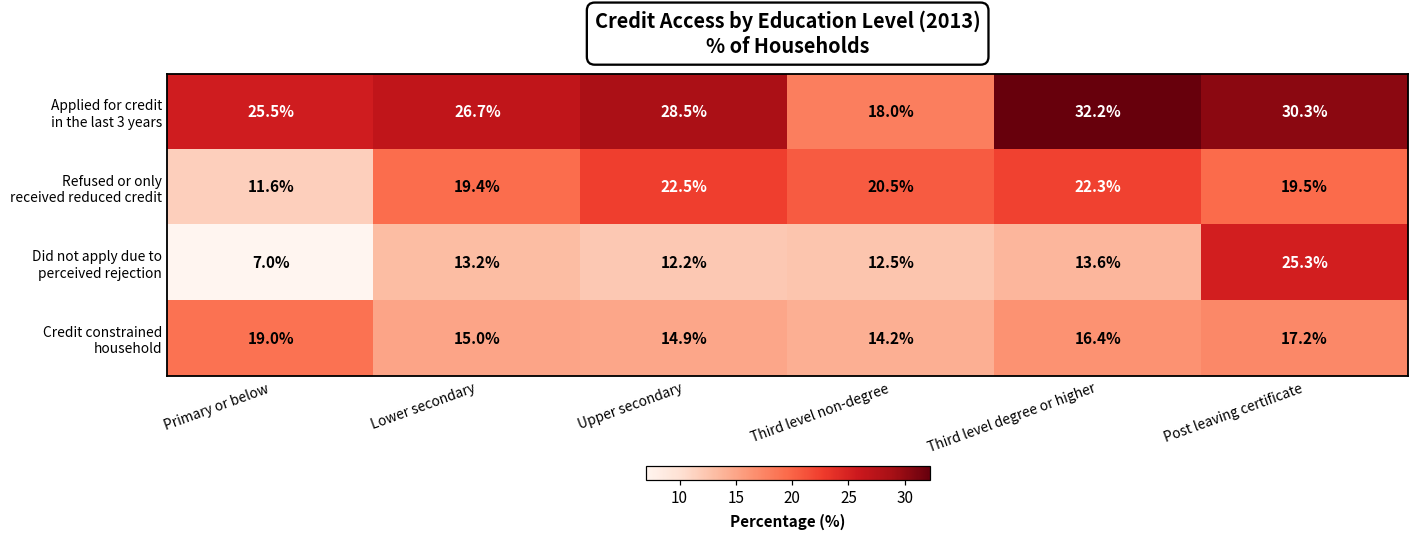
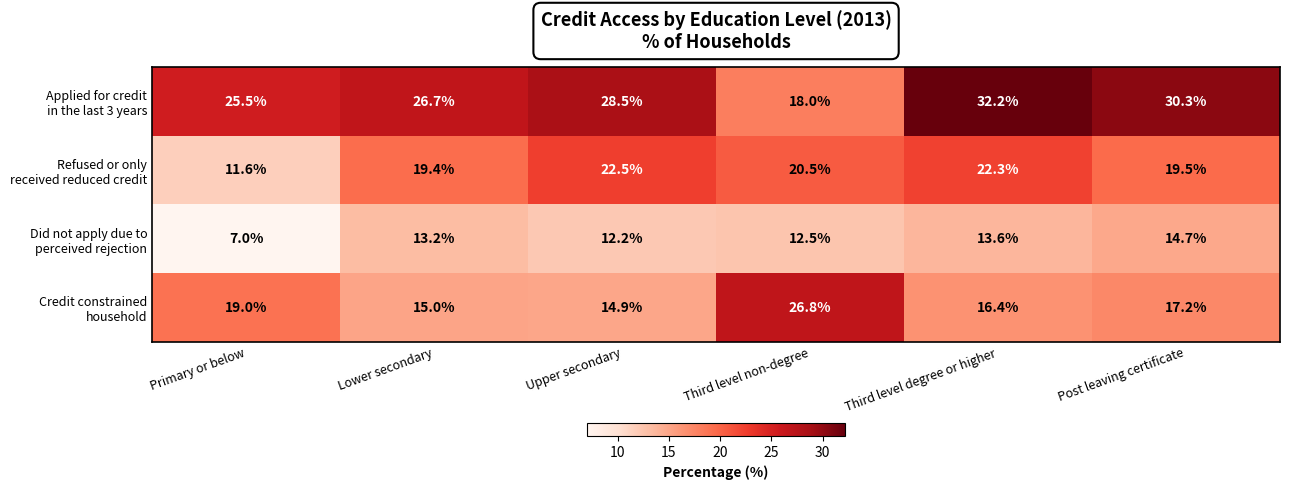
Did not apply due to perceived rejection, Post leaving certificate: 25.3% -> 14.7%
Credit constrained household, Third level non-degree: 14.2% -> 26.8%
